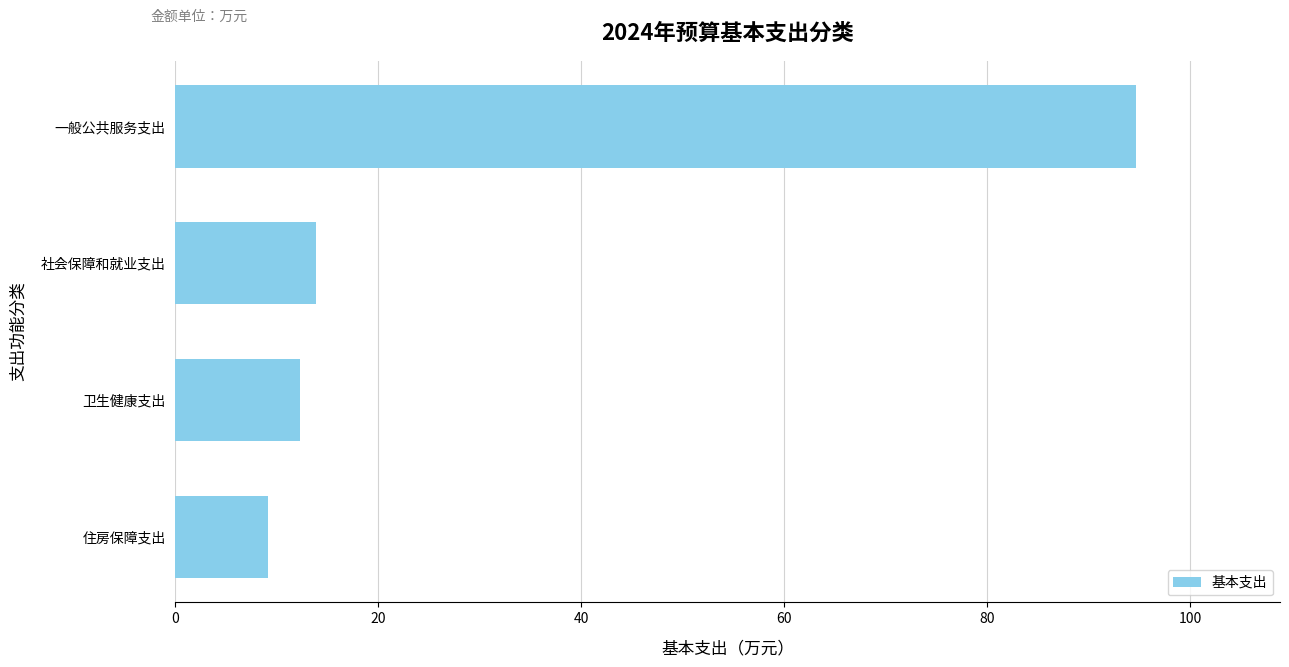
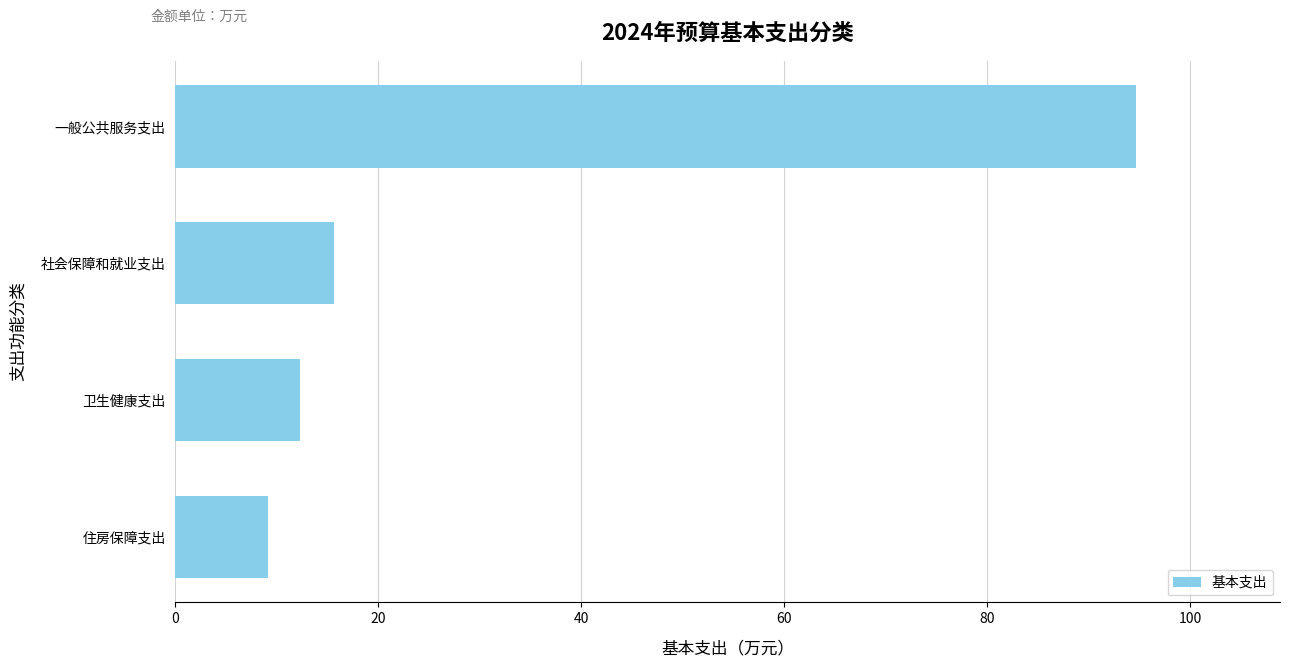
社会保障和就业支出: 13.8 -> 15.6
